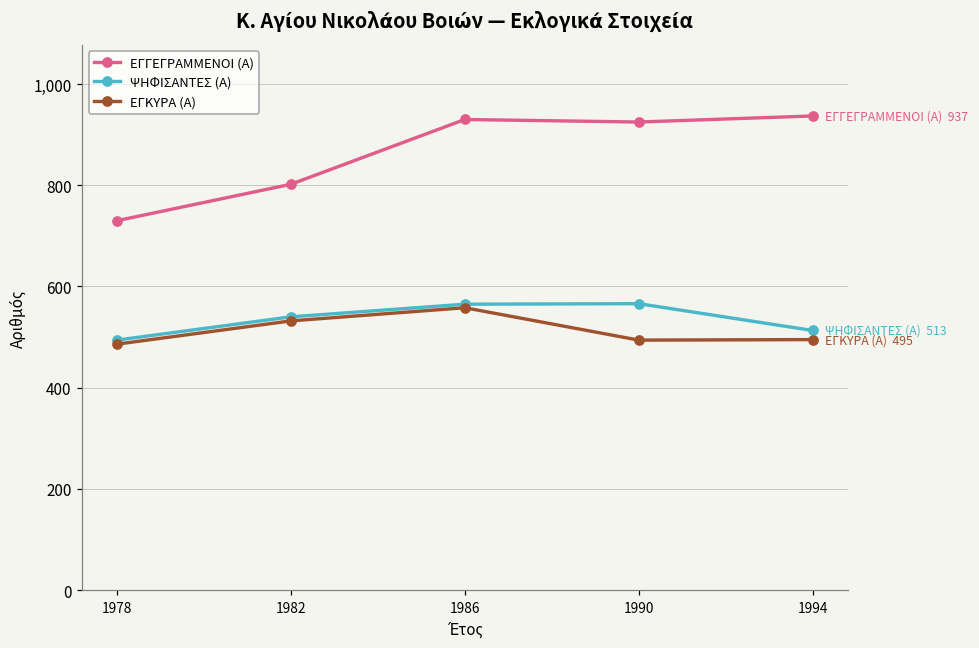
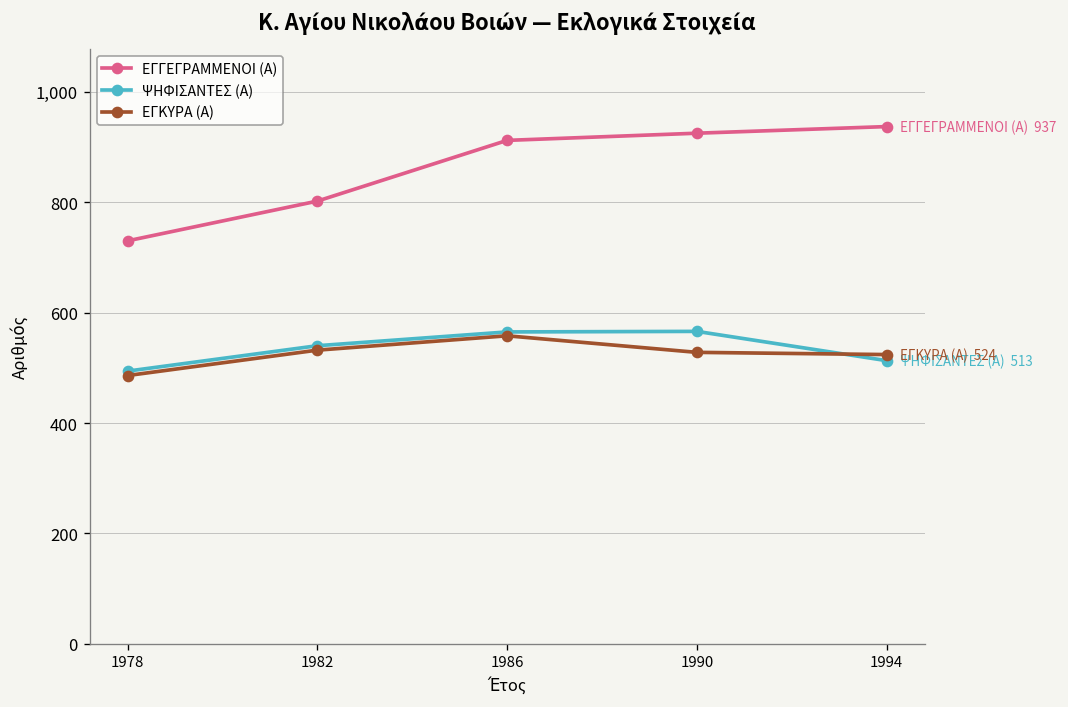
ΕΓΓΕΓΡΑΜΜΕΝΟΙ (Α), 1986: 930 -> 910
ΕΓΚΥΡΑ (Α), 1990: 490 -> 530
ΕΓΚΥΡΑ (Α), 1994: 495 -> 524
